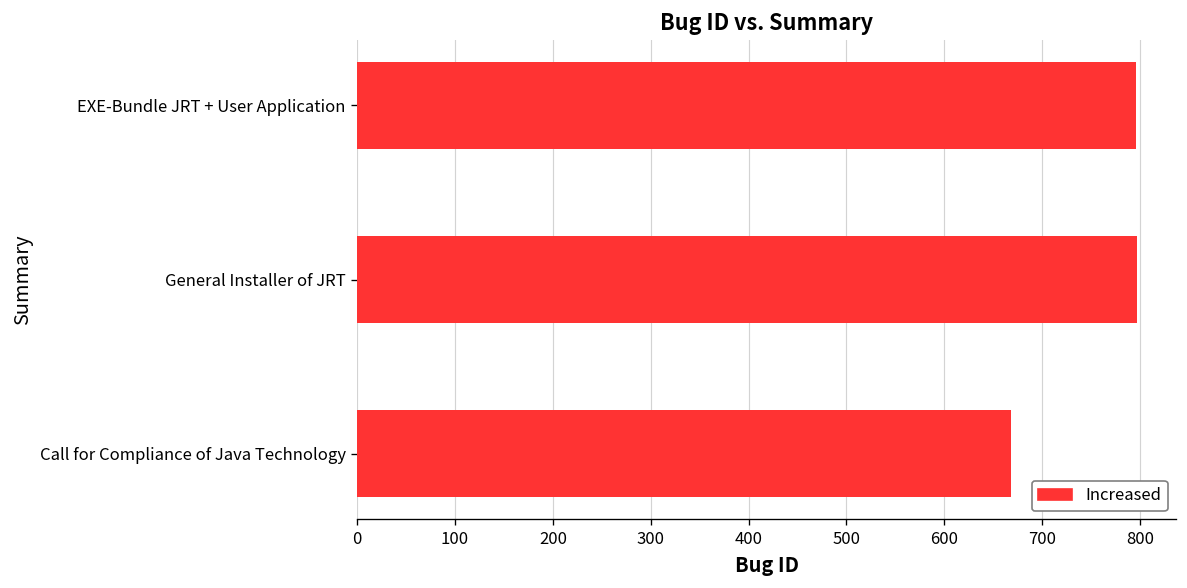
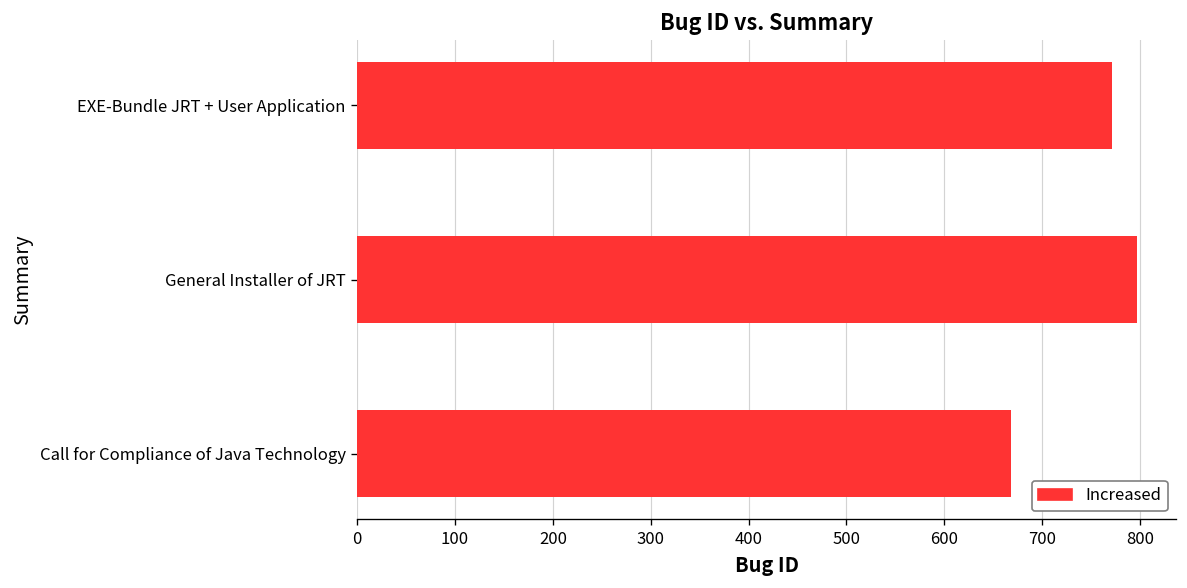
EXE-Bundle JRT + User Application: 800 -> 770
